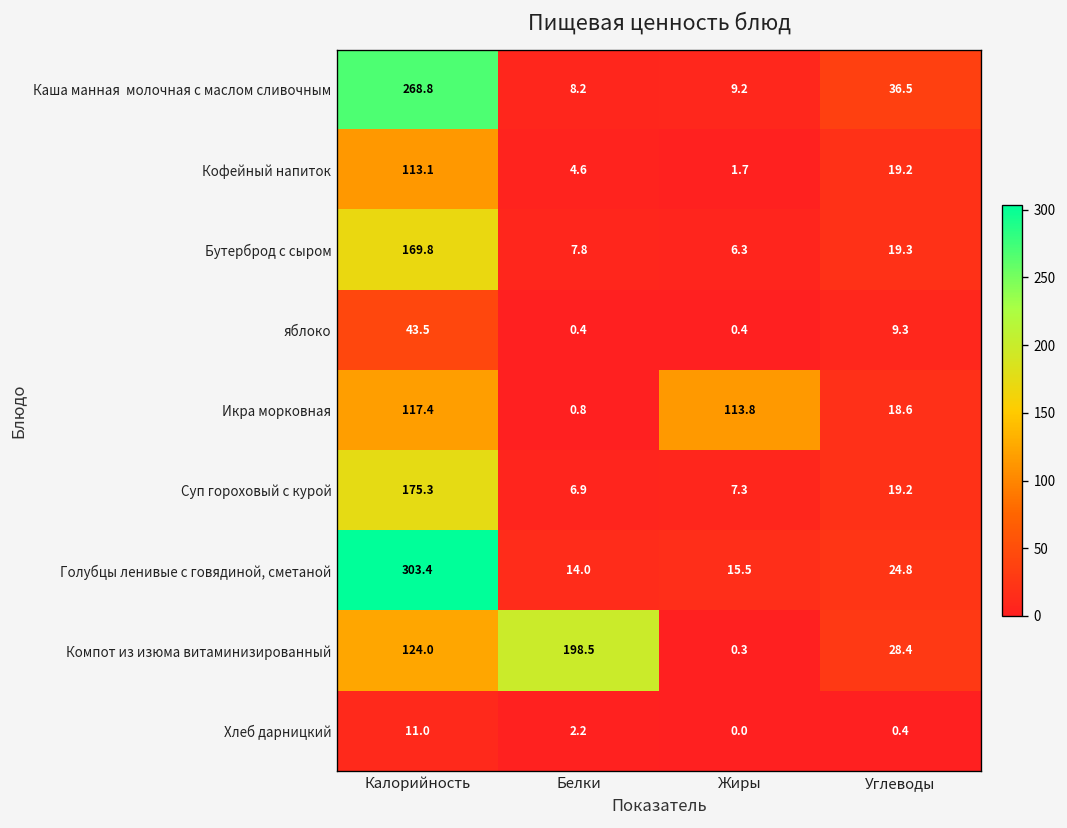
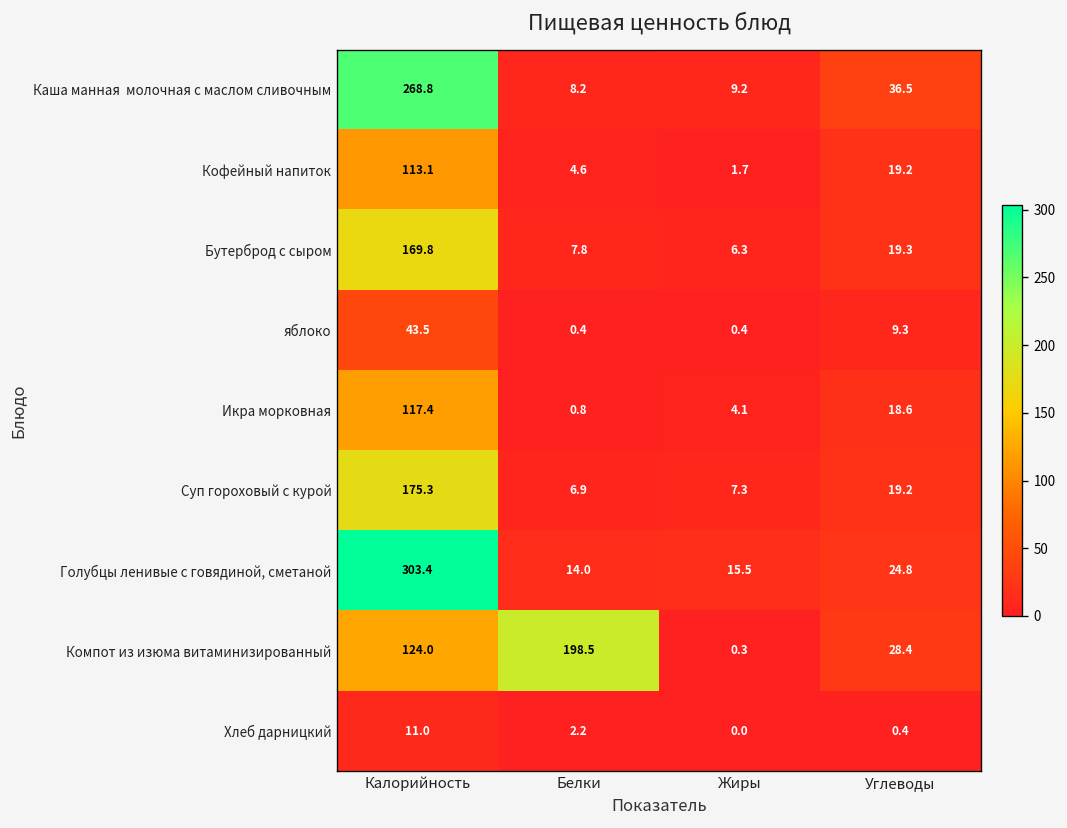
Икра морковная, Жиры: 113.8 -> 4.1
